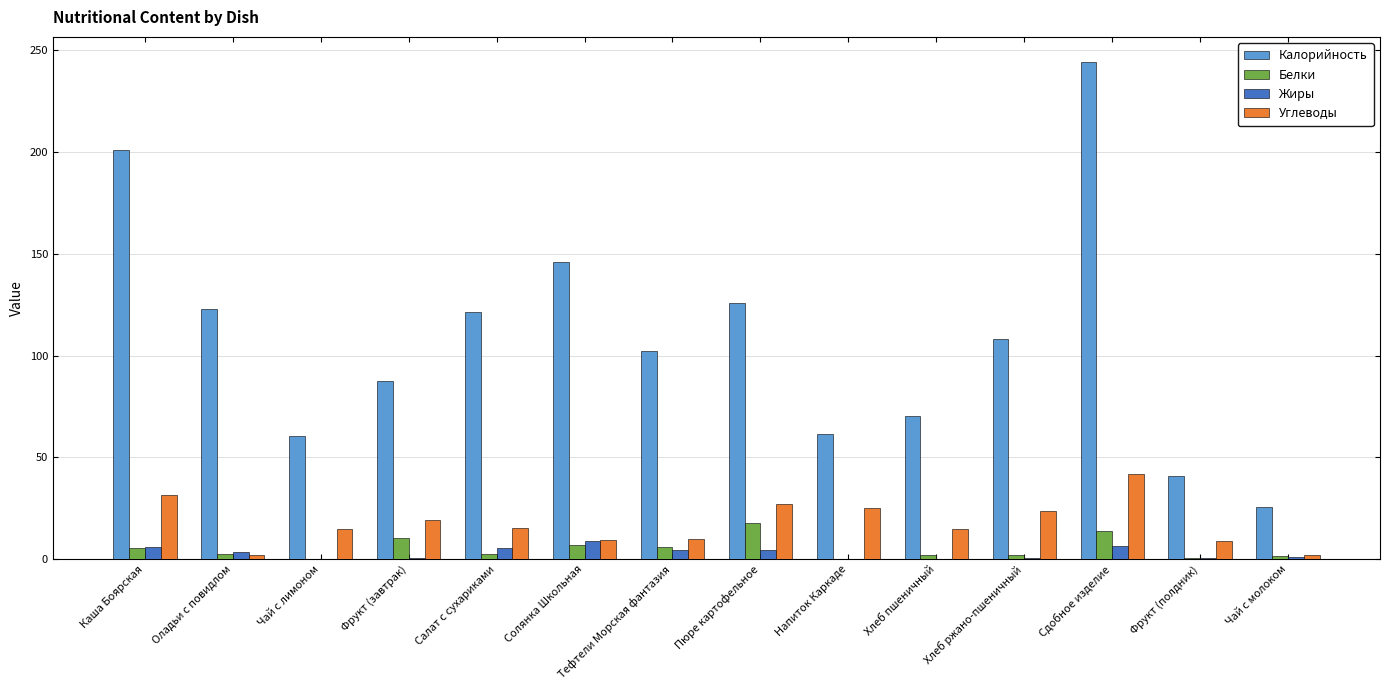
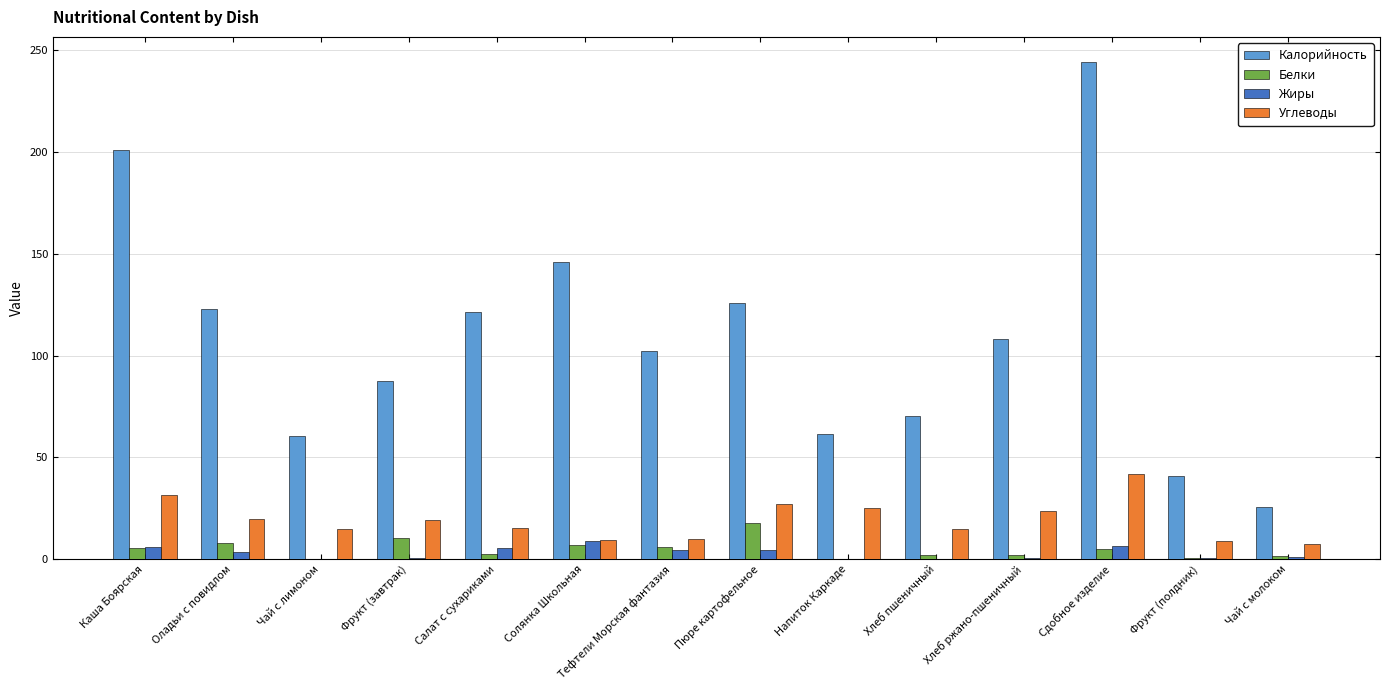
Белки, Оладьи с повидлом: 3 -> 8
Углеводы, Оладьи с повидлом: 2 -> 20
Белки, Сдобное изделие: 14 -> 5
Углеводы, Чай с молоком: 2 -> 8
